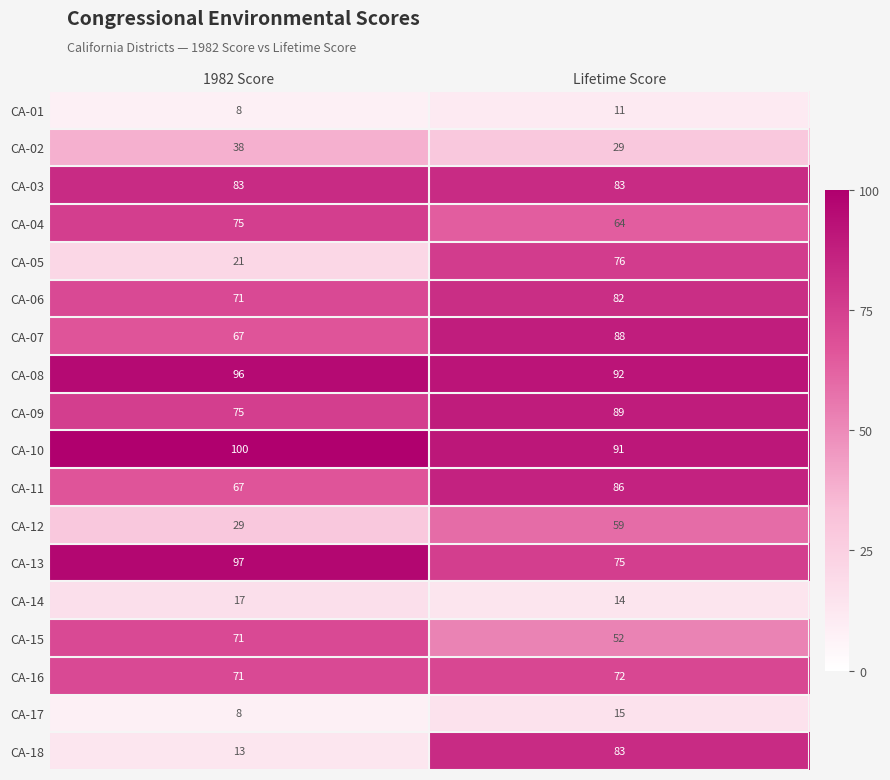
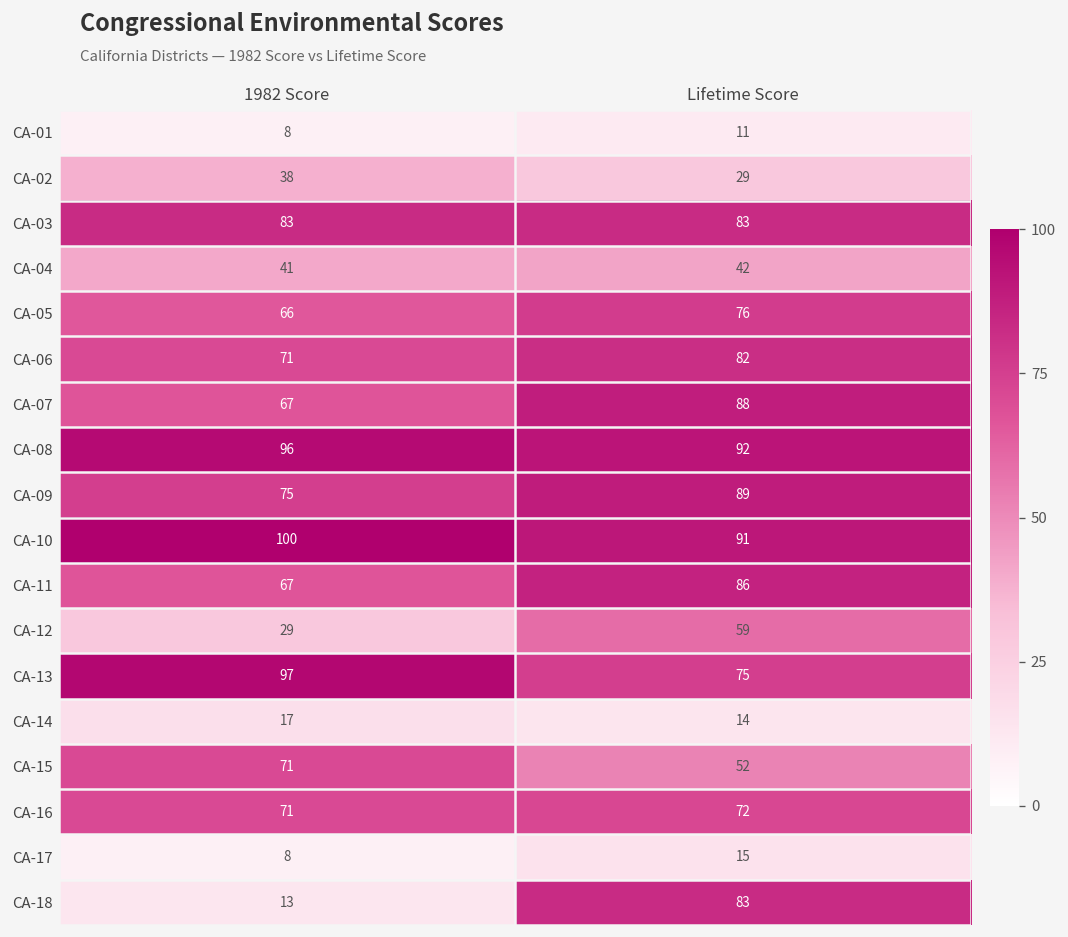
CA-04, 1982 Score: 75 -> 41
CA-04, Lifetime Score: 64 -> 42
CA-05, 1982 Score: 21 -> 66
